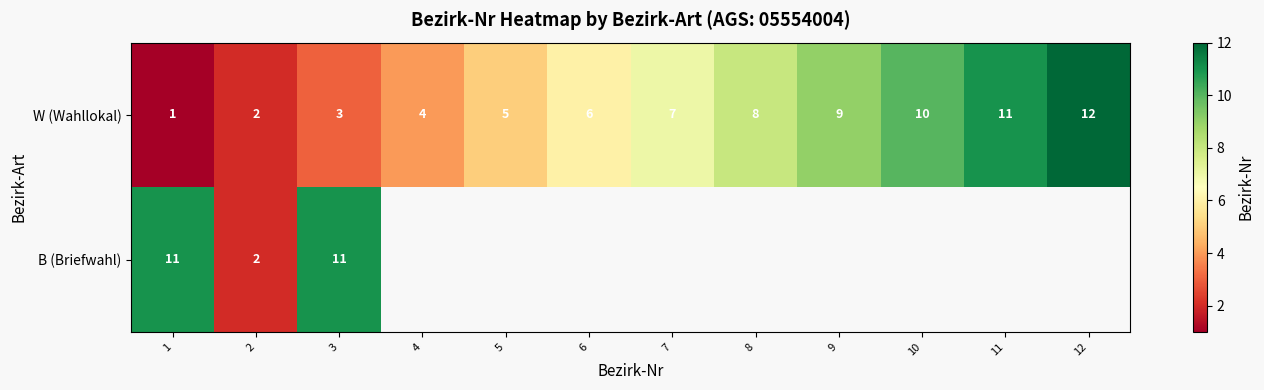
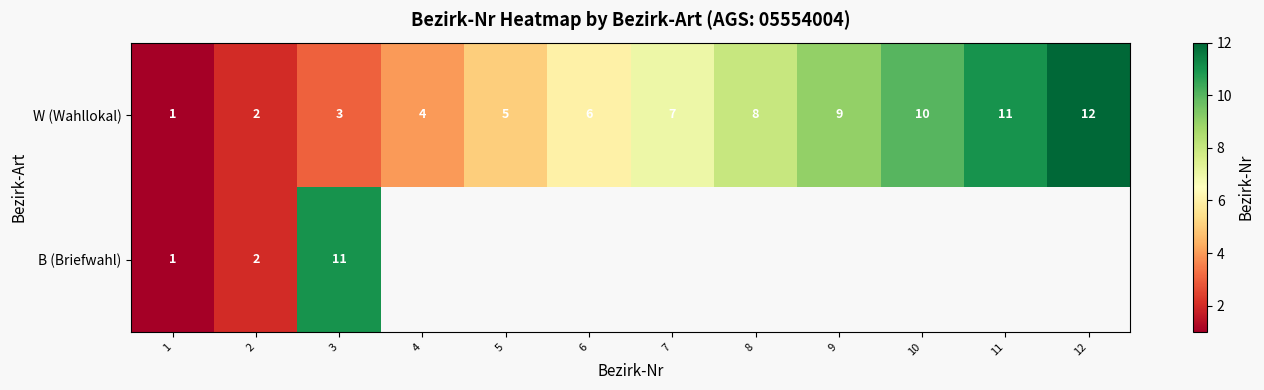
B (Briefwahl), 1: 11 -> 1
